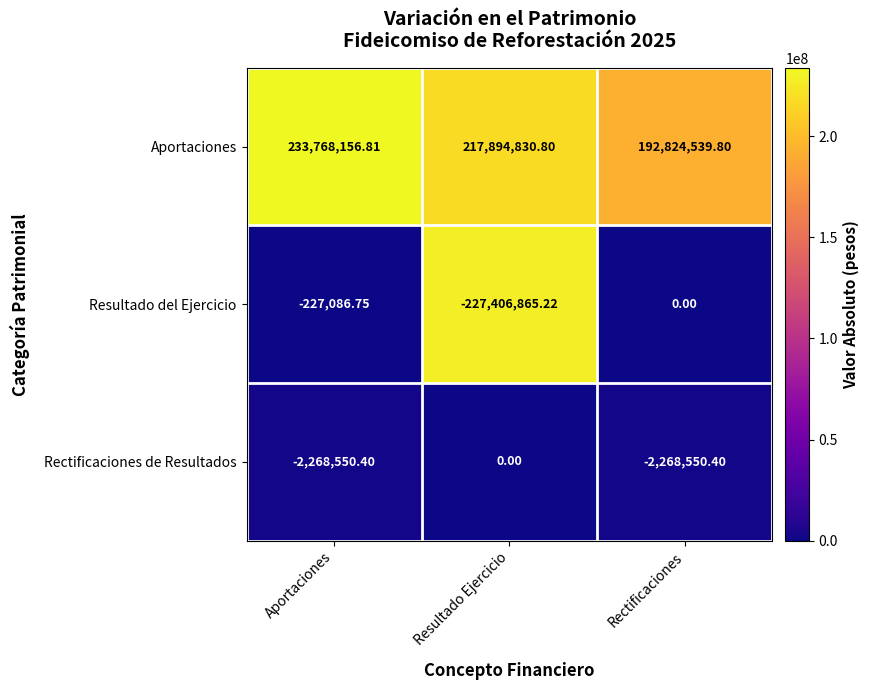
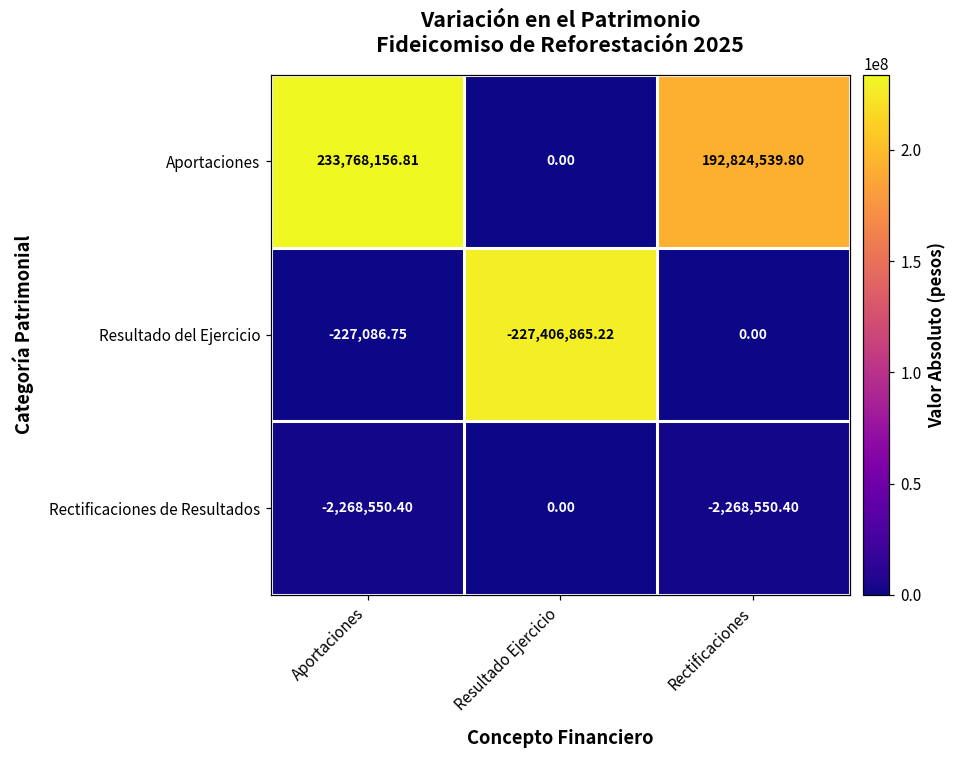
Aportaciones, Resultado Ejercicio: 217,894,830.80 -> 0.00
